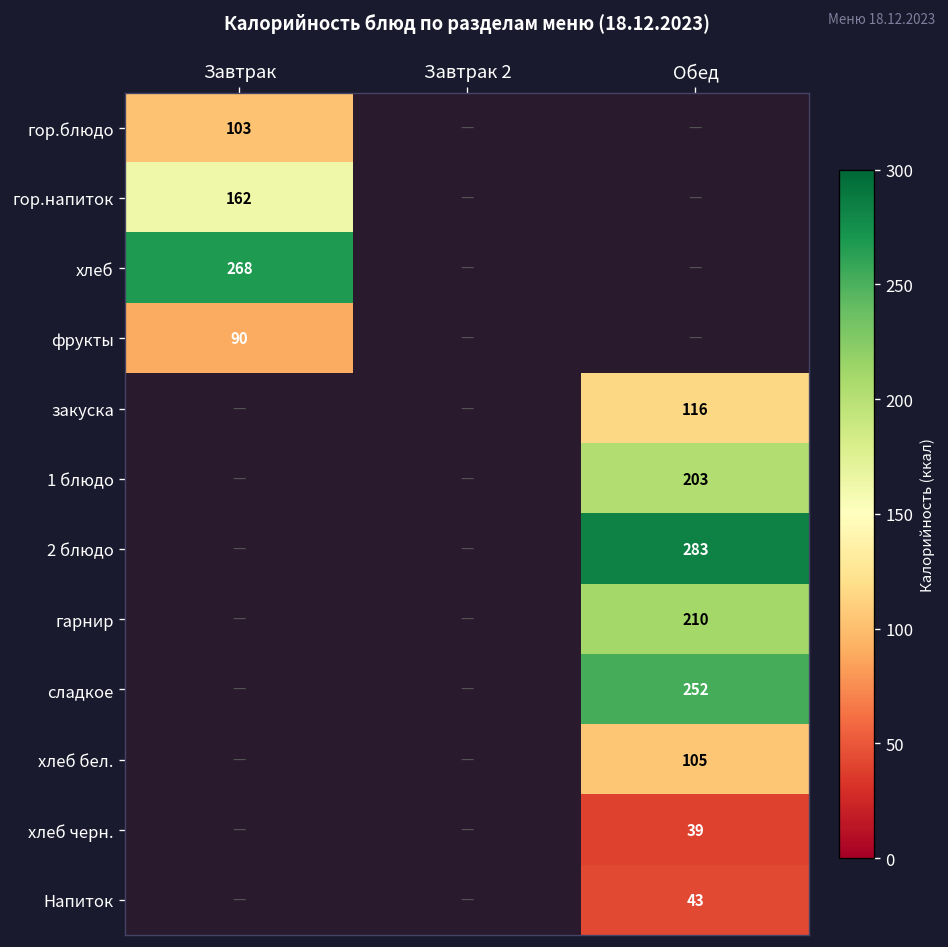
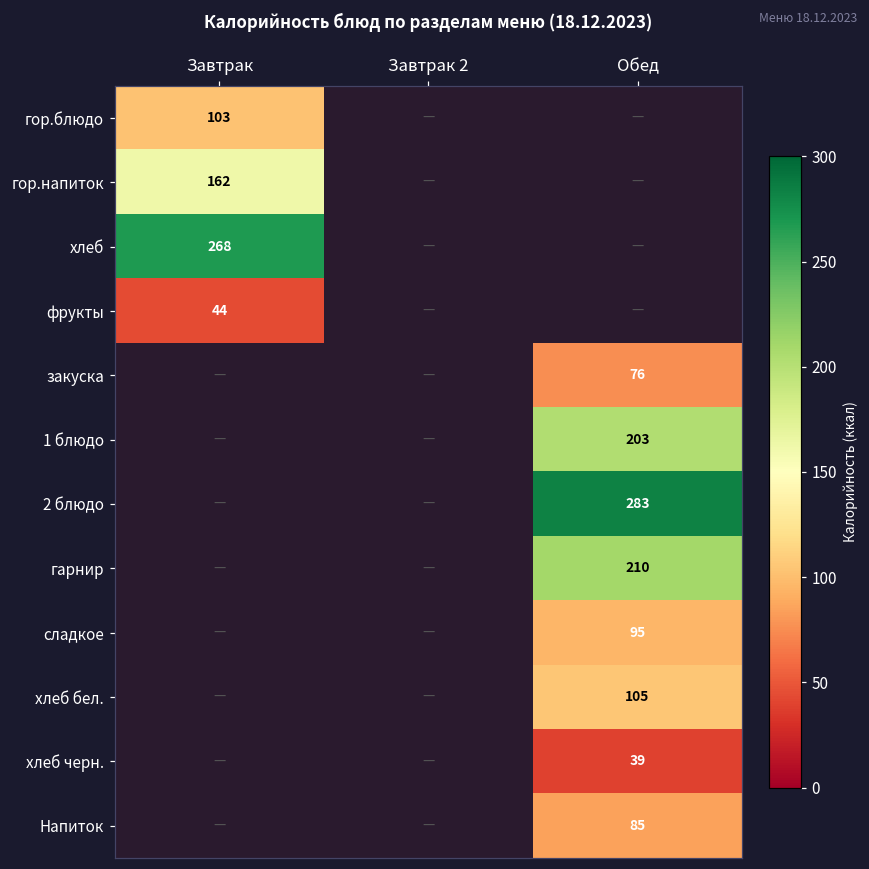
фрукты, Завтрак: 90 -> 44
закуска, Обед: 116 -> 76
сладкое, Обед: 252 -> 95
Напиток, Обед: 43 -> 85
